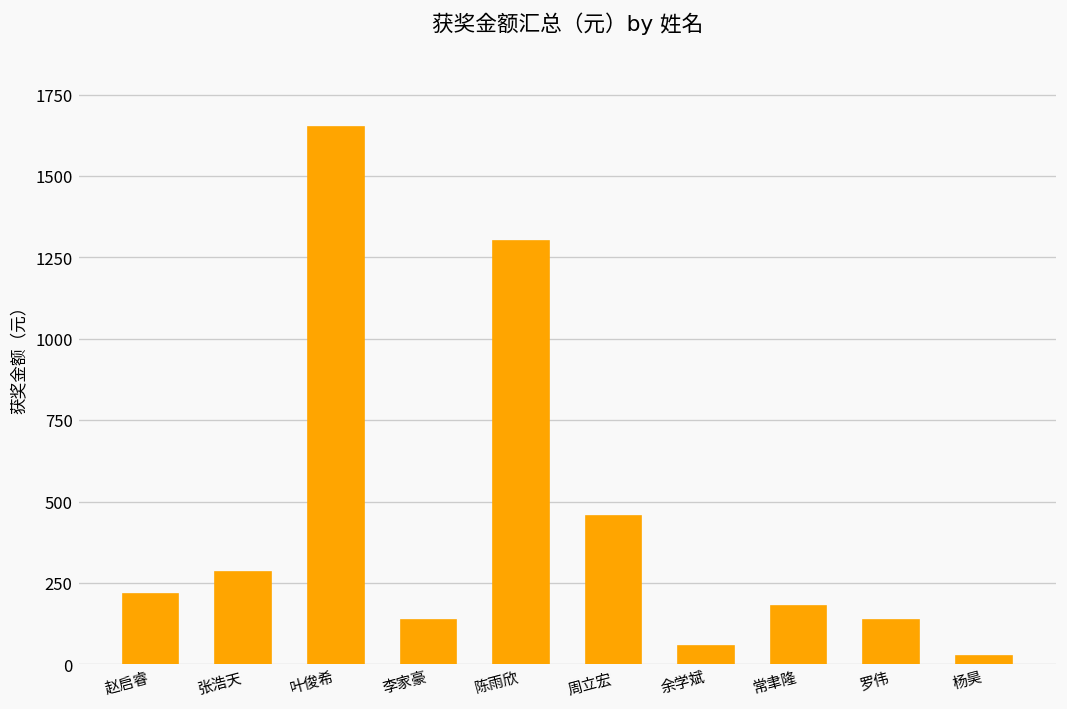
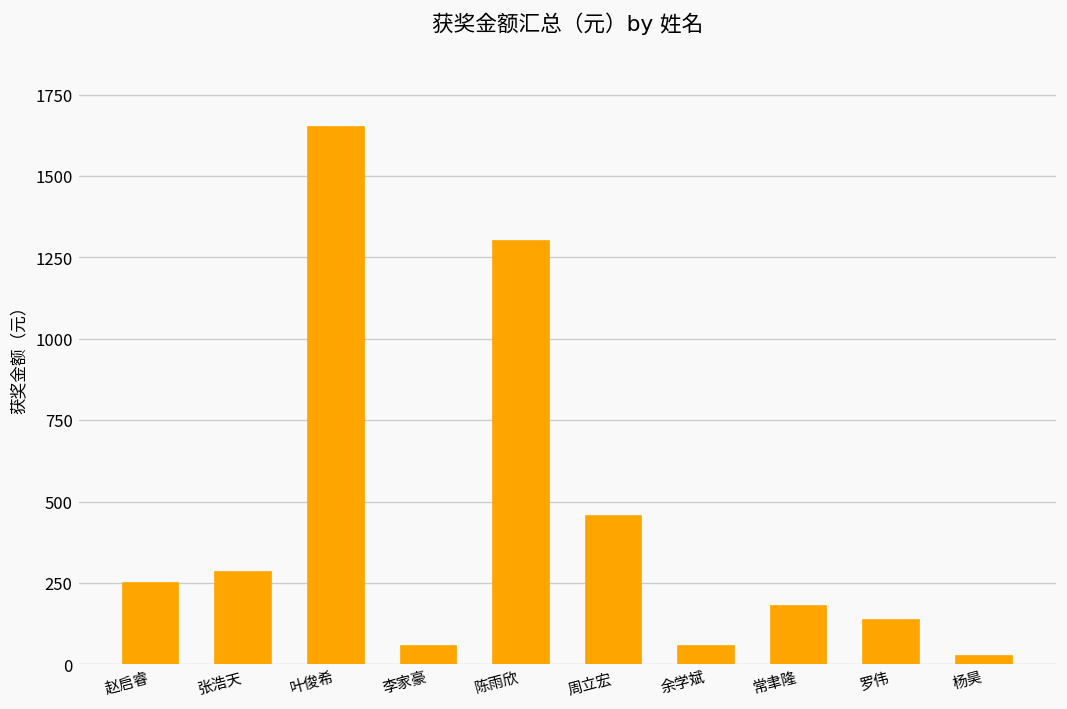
赵启睿: 220 -> 250
李家豪: 140 -> 60
